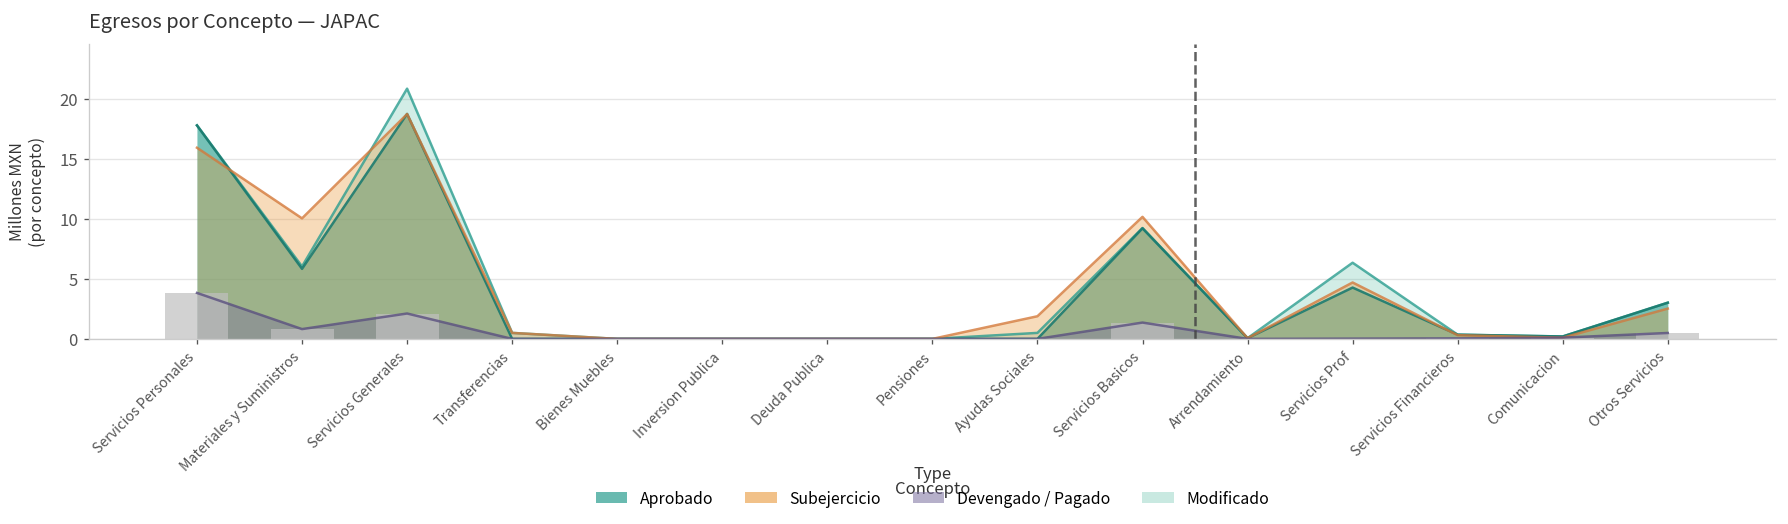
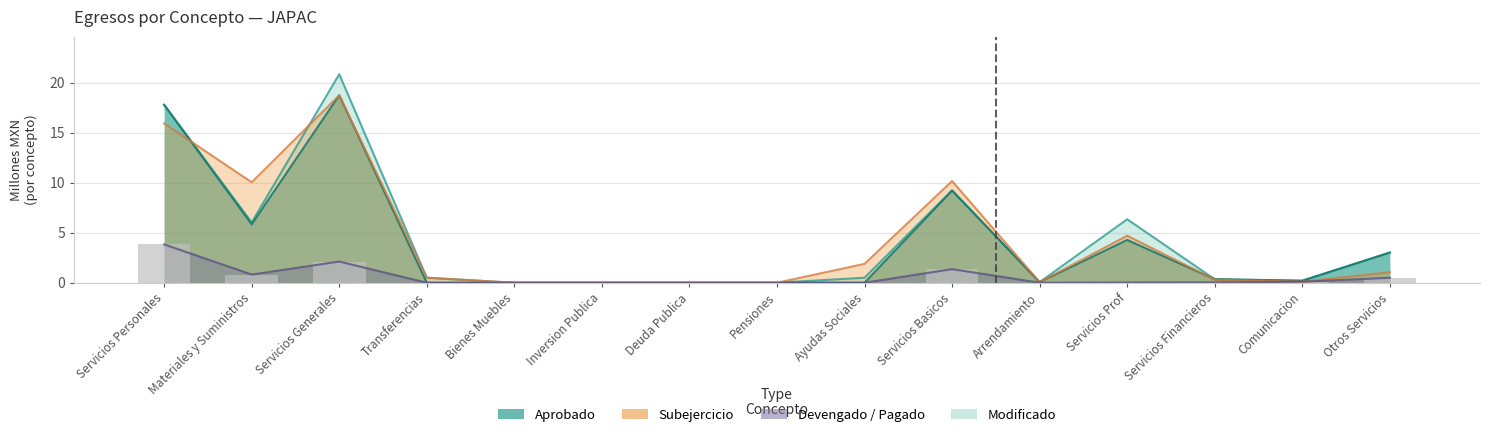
Subejercicio, Otros Servicios: 3 -> 1
